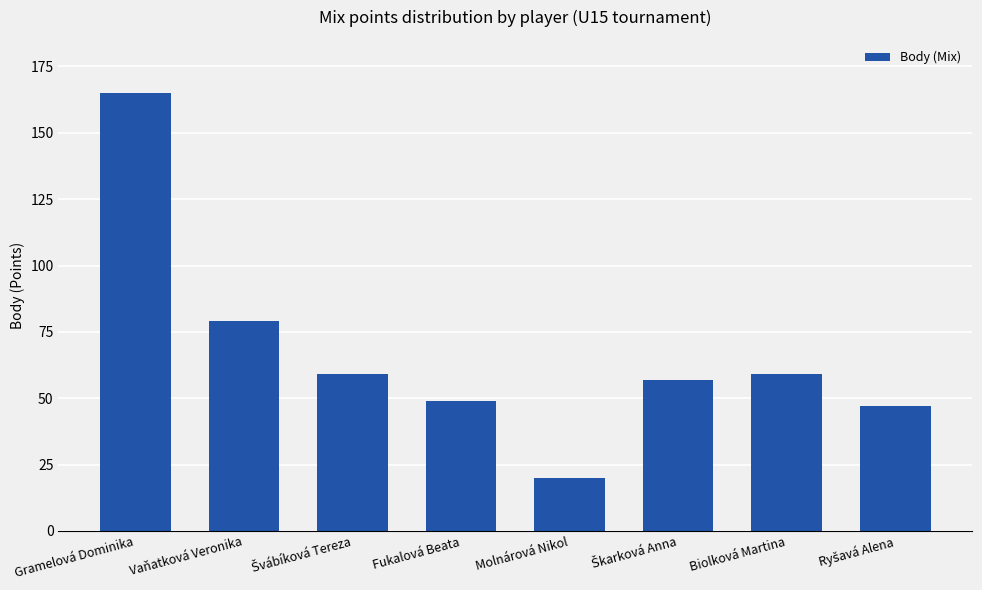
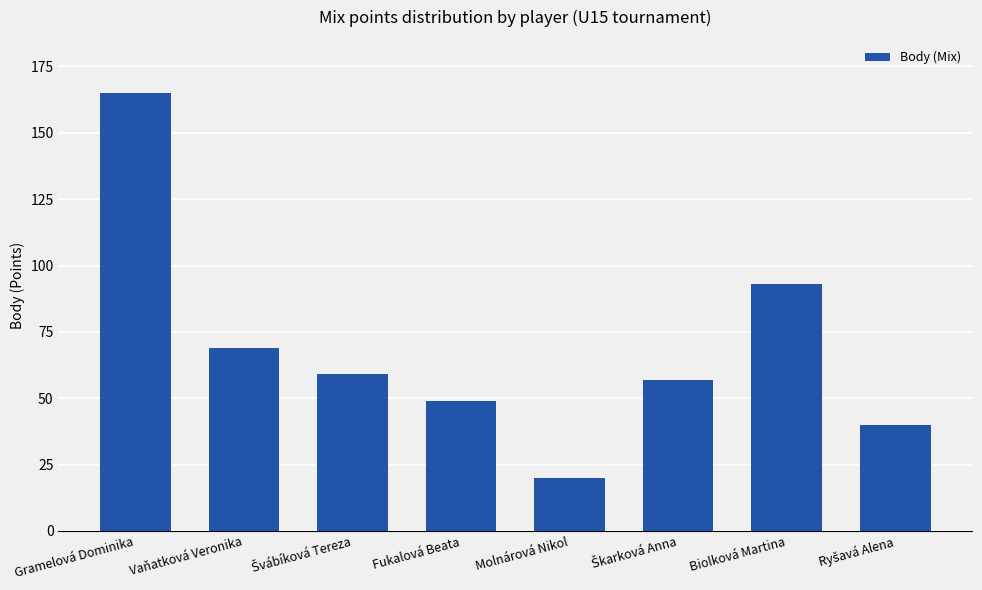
Vaňatková Veronika: 79 -> 69
Biolková Martina: 59 -> 93
Ryšavá Alena: 47 -> 40
